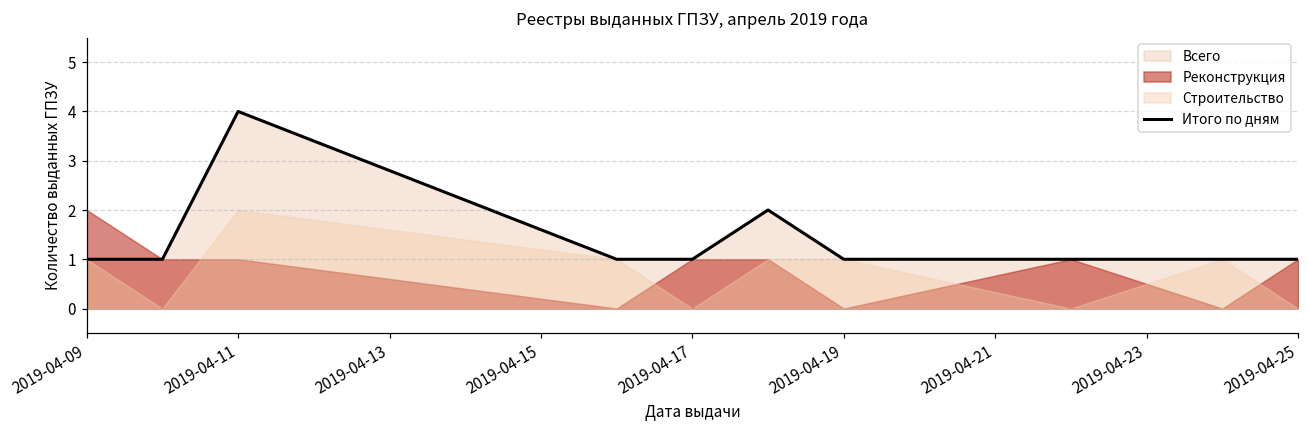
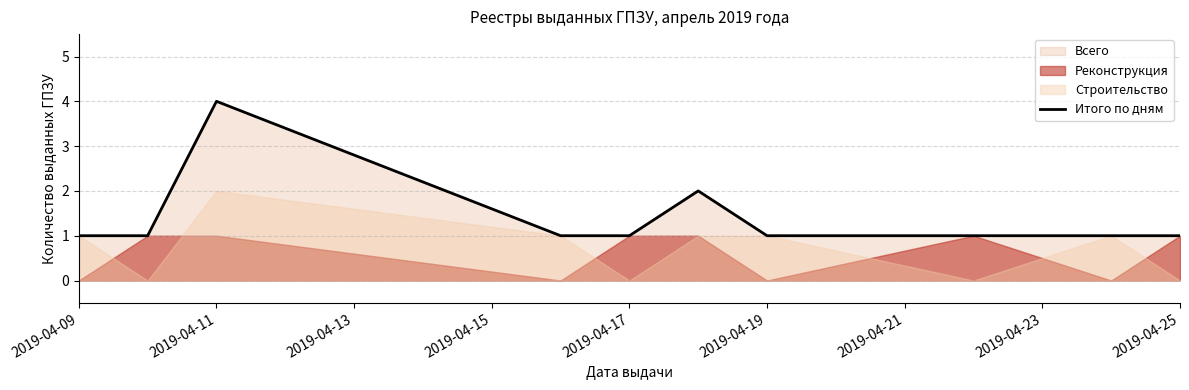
Реконструкция, 2019-04-09: 2 -> 0
